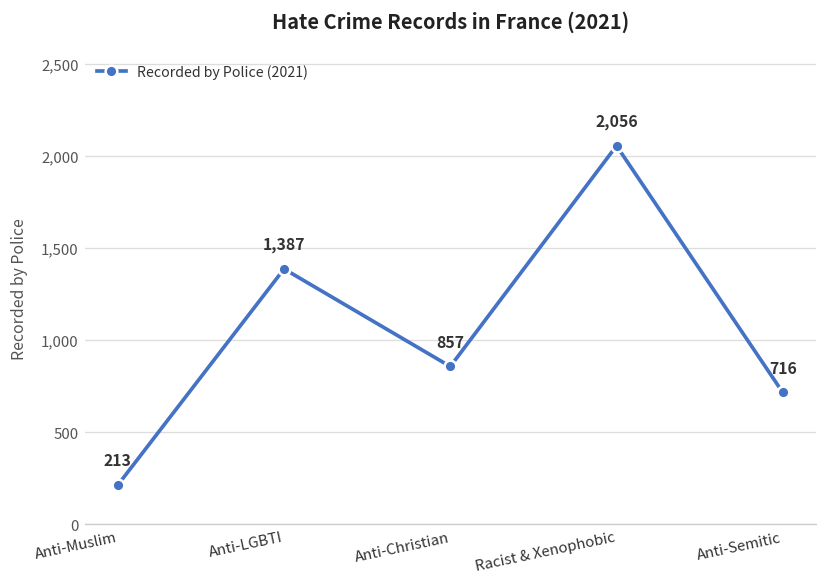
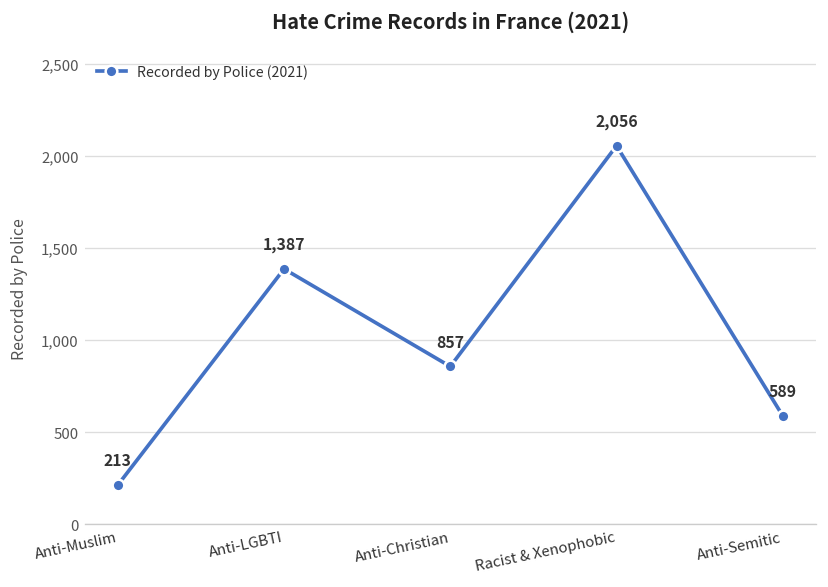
Anti-Semitic: 716 -> 589
